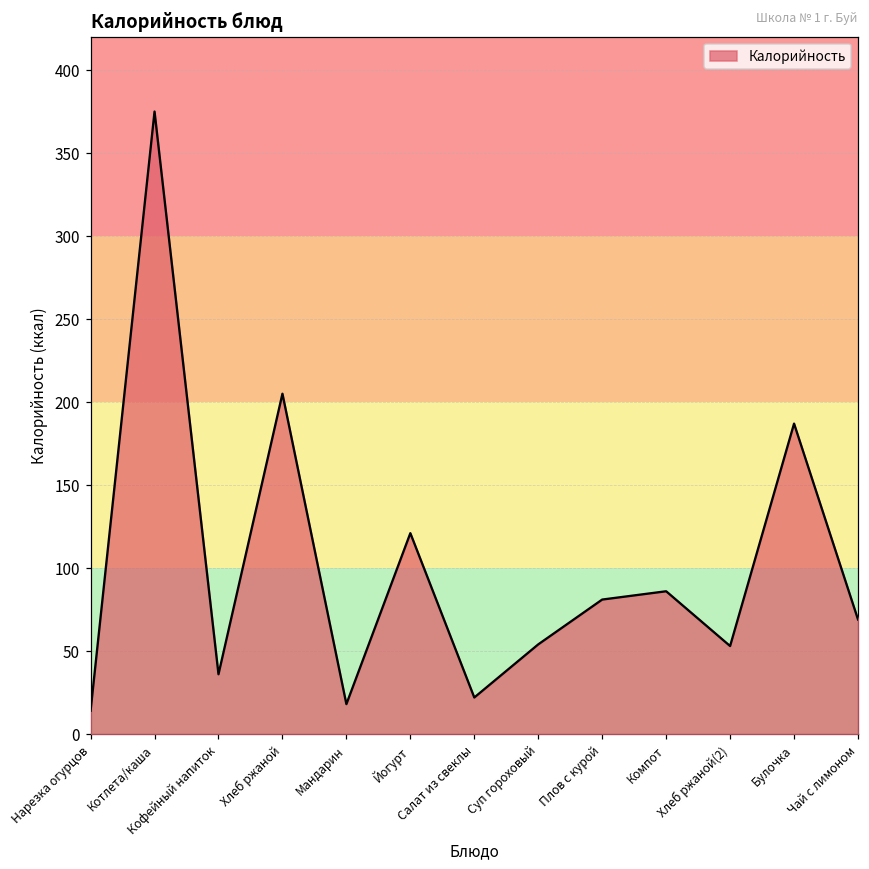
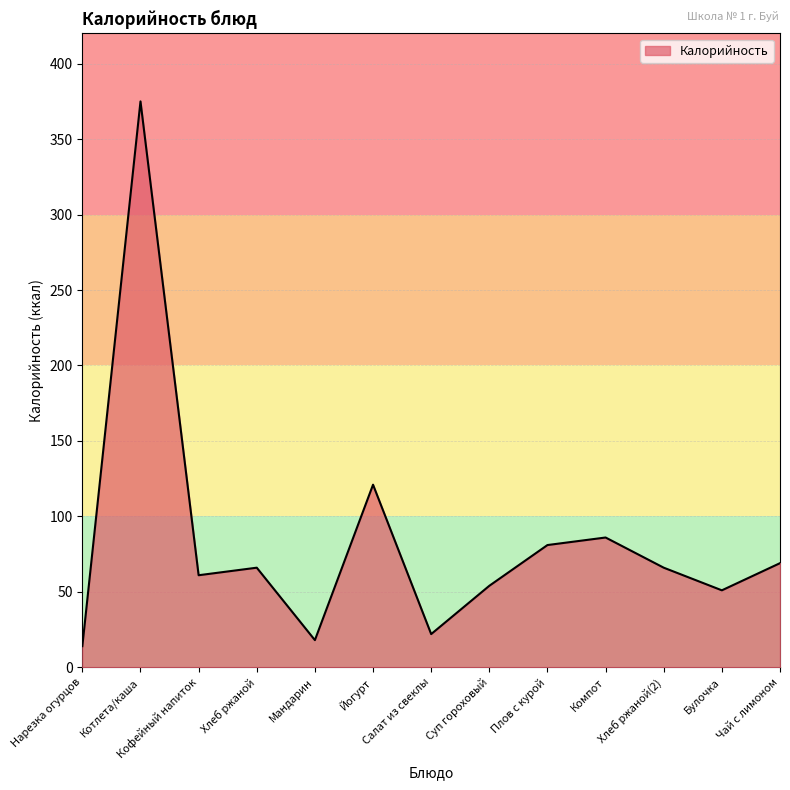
Кофейный напиток: 36 -> 61
Хлеб ржаной: 205 -> 66
Хлеб ржаной(2): 53 -> 66
Булочка: 187 -> 51
